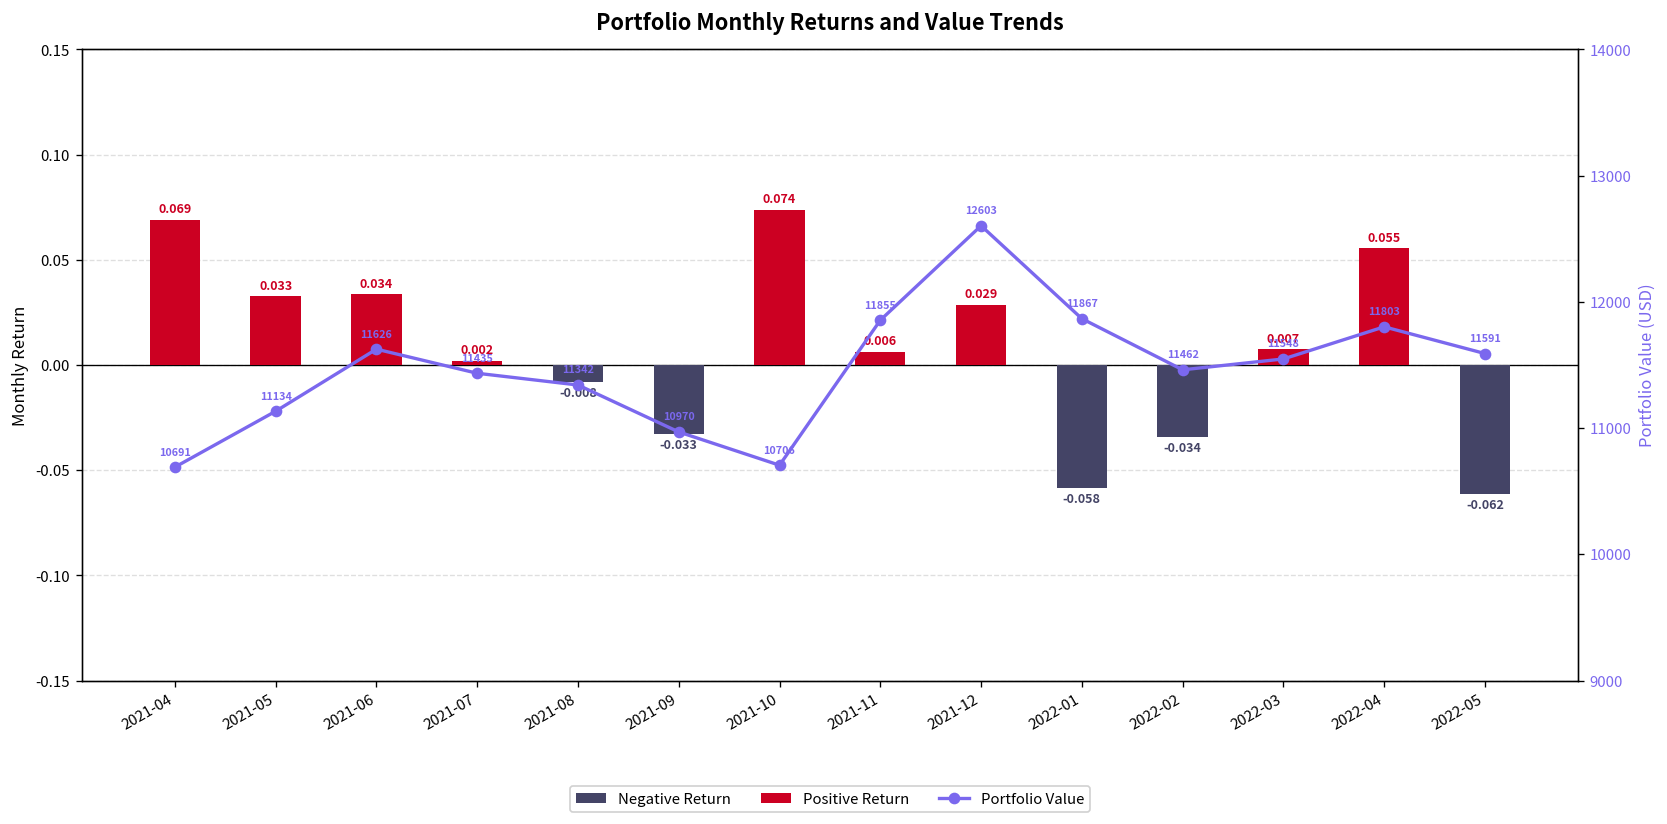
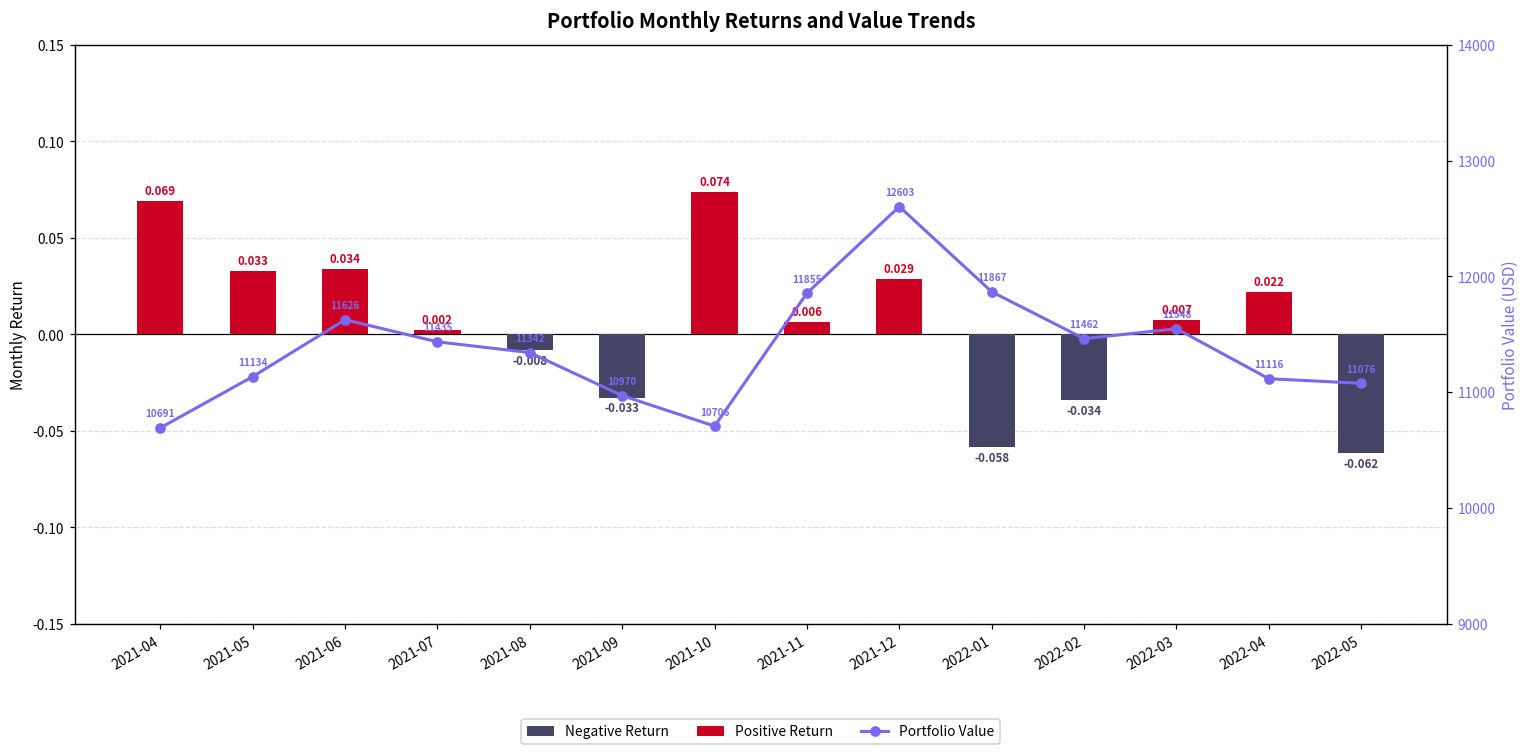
Positive Return, 2022-04: 0.055 -> 0.022
Portfolio Value, 2022-04: 11803 -> 11116
Portfolio Value, 2022-05: 11591 -> 11076
